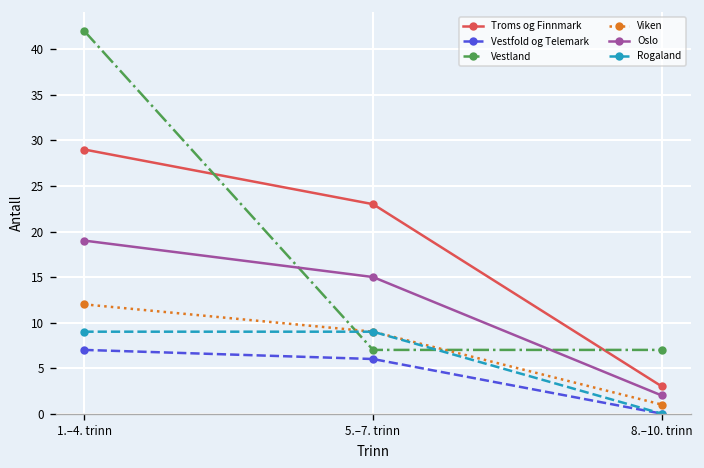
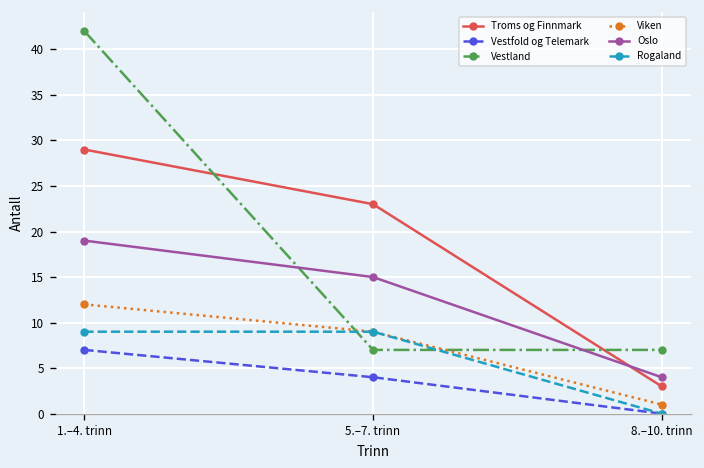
Vestfold og Telemark, 5.–7. trinn: 6 -> 4
Oslo, 8.–10. trinn: 2 -> 4
